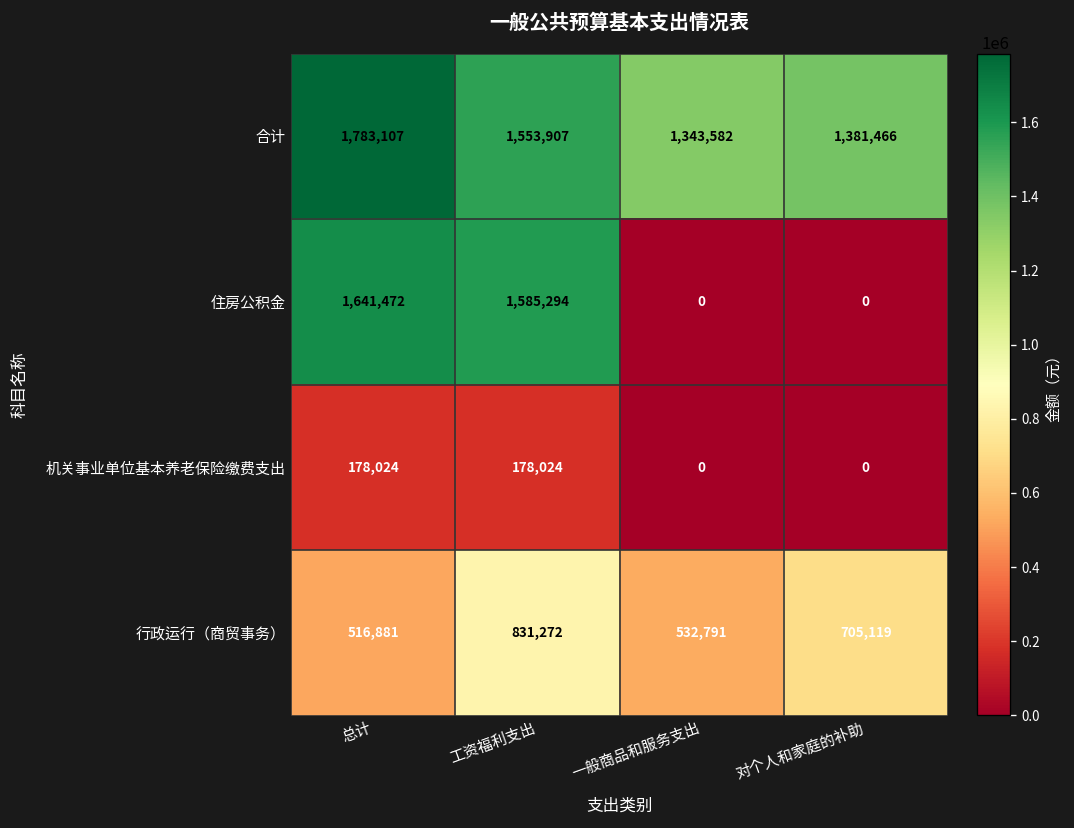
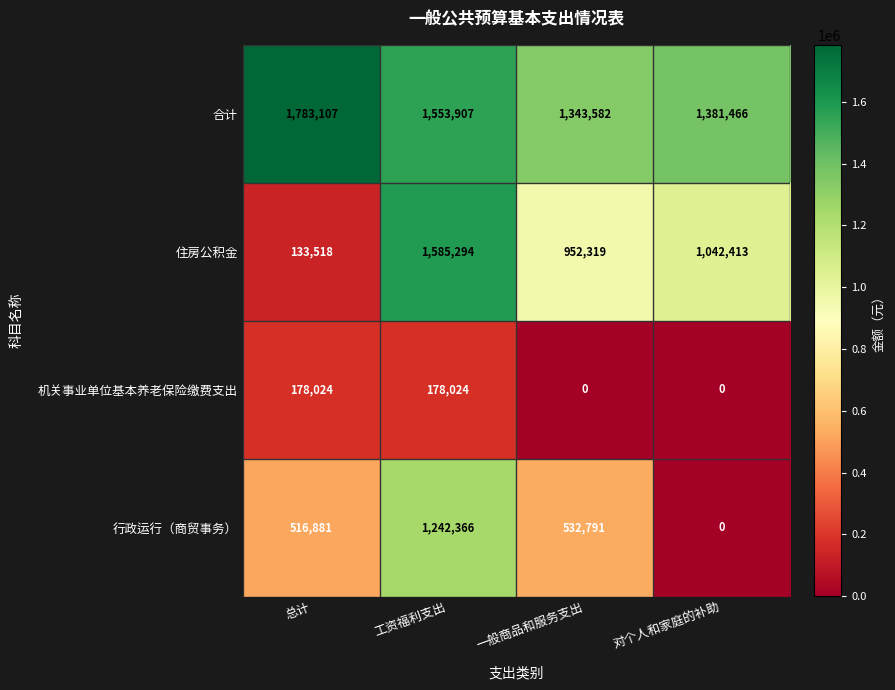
住房公积金, 总计: 1,641,472 -> 133,518
住房公积金, 一般商品和服务支出: 0 -> 952,319
住房公积金, 对个人和家庭的补助: 0 -> 1,042,413
行政运行（商贸事务）, 工资福利支出: 831,272 -> 1,242,366
行政运行（商贸事务）, 对个人和家庭的补助: 705,119 -> 0
